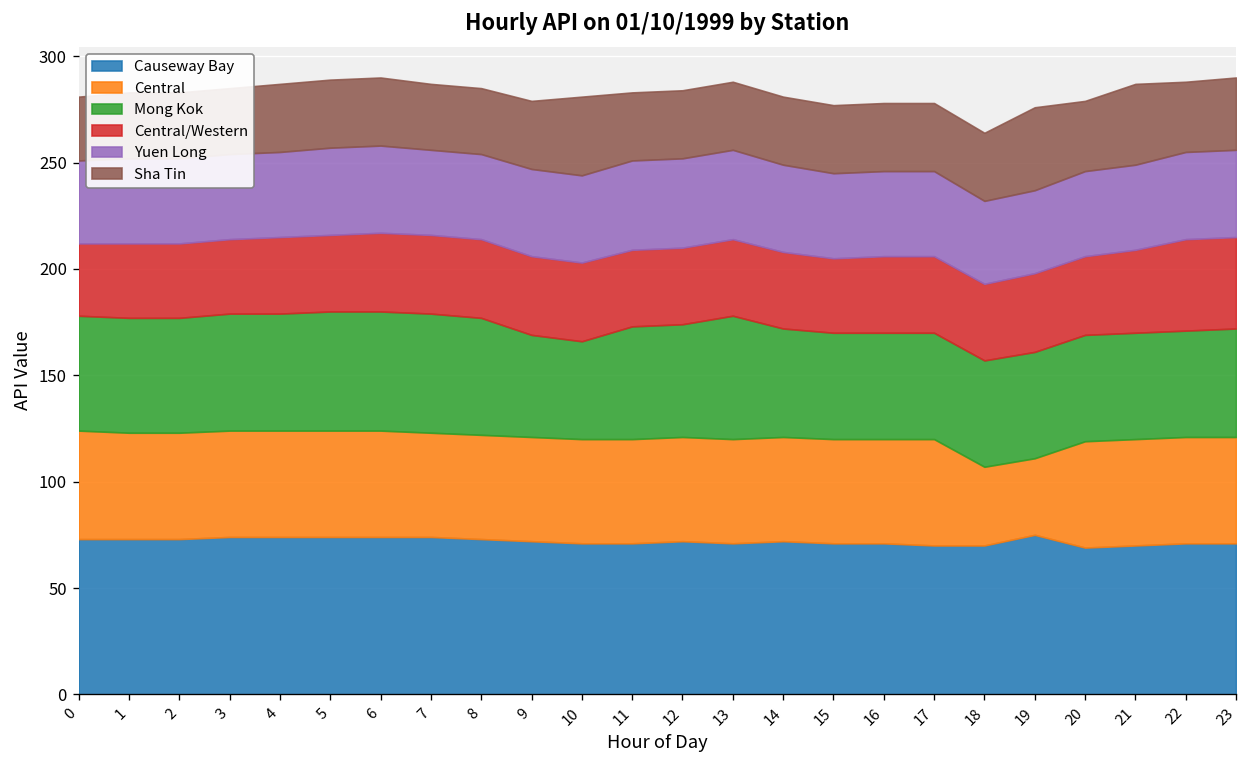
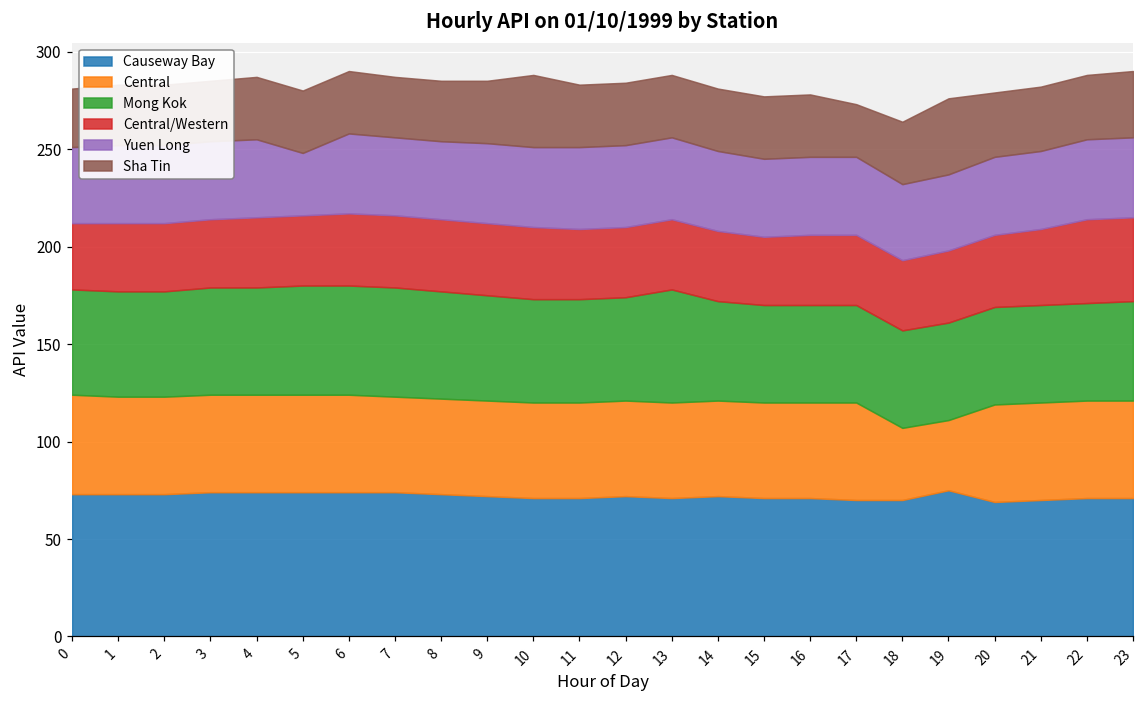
Yuen Long, 5: 41 -> 32
Mong Kok, 9: 48 -> 54
Mong Kok, 10: 46 -> 53
Sha Tin, 17: 32 -> 27
Sha Tin, 21: 38 -> 33
